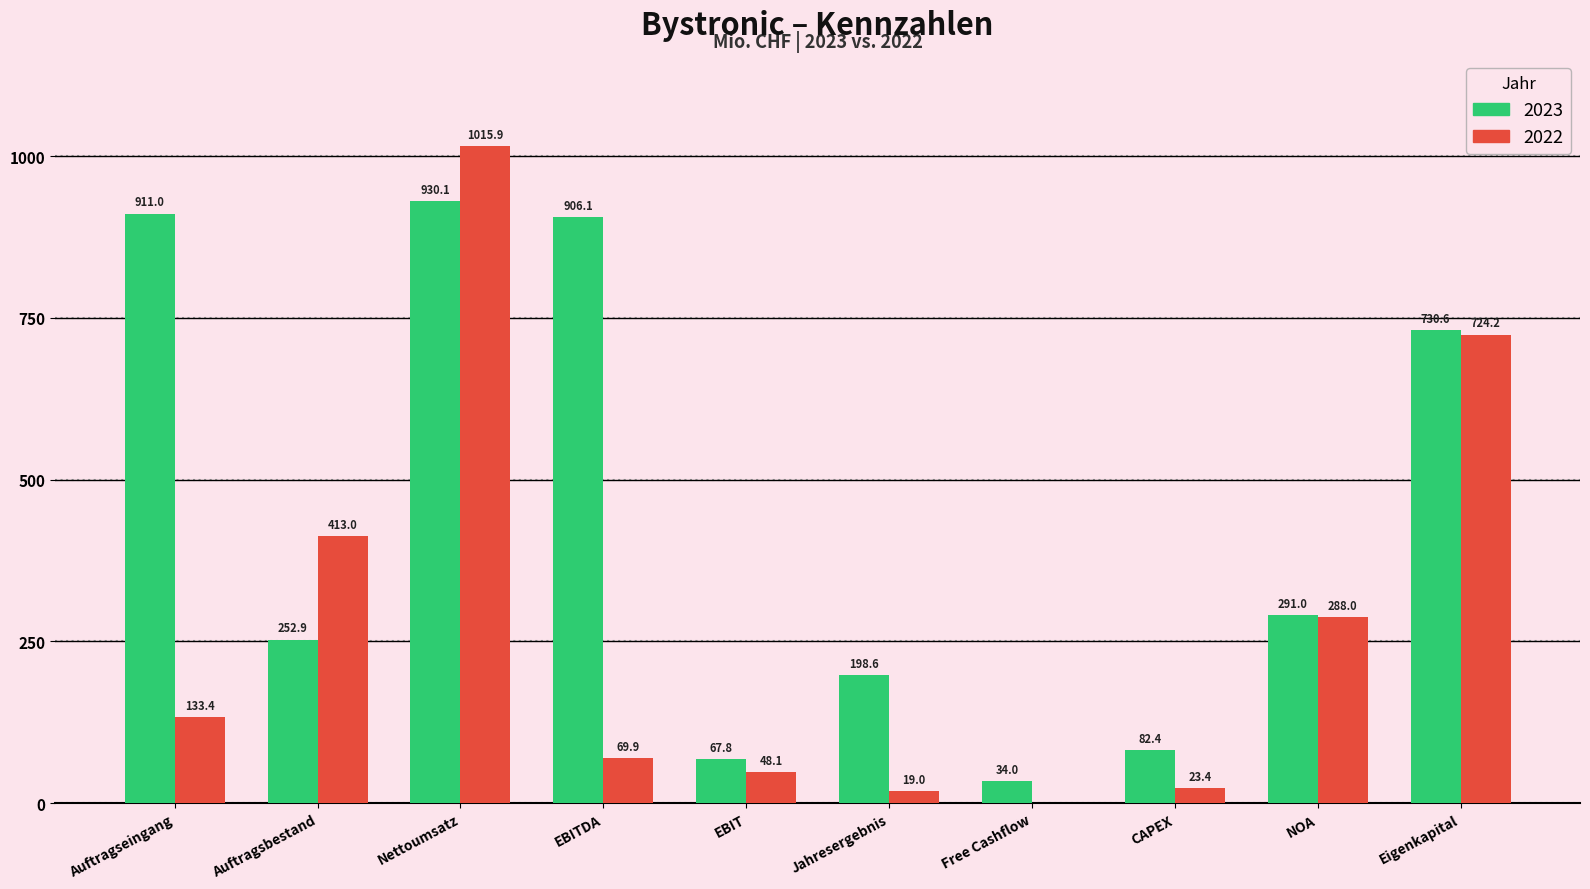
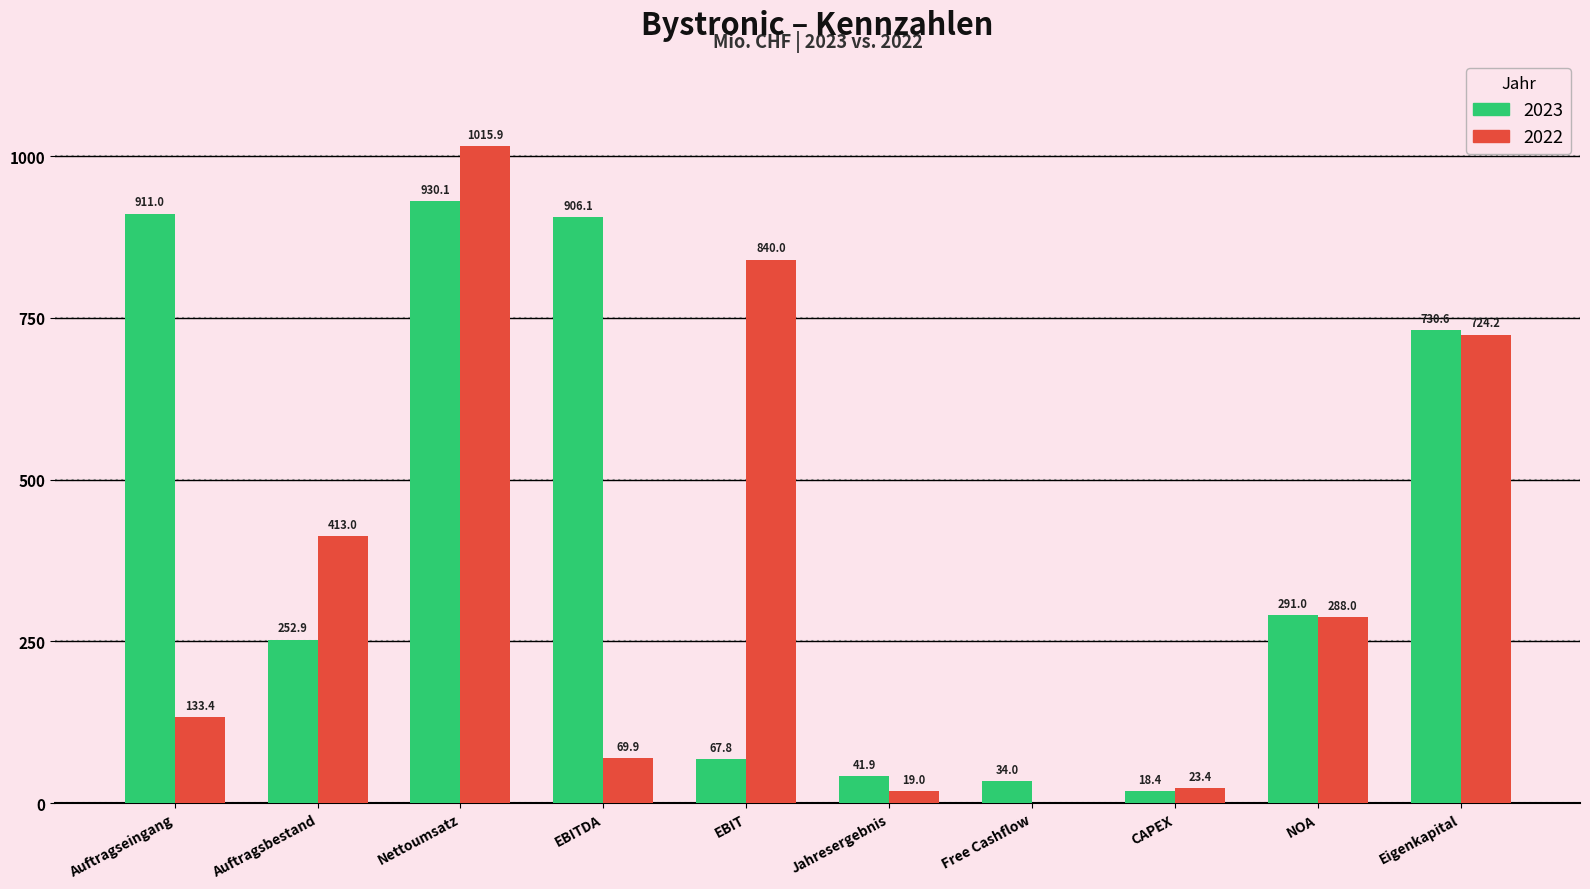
2022, EBIT: 48.1 -> 840.0
2023, Jahresergebnis: 198.6 -> 41.9
2023, CAPEX: 82.4 -> 18.4
